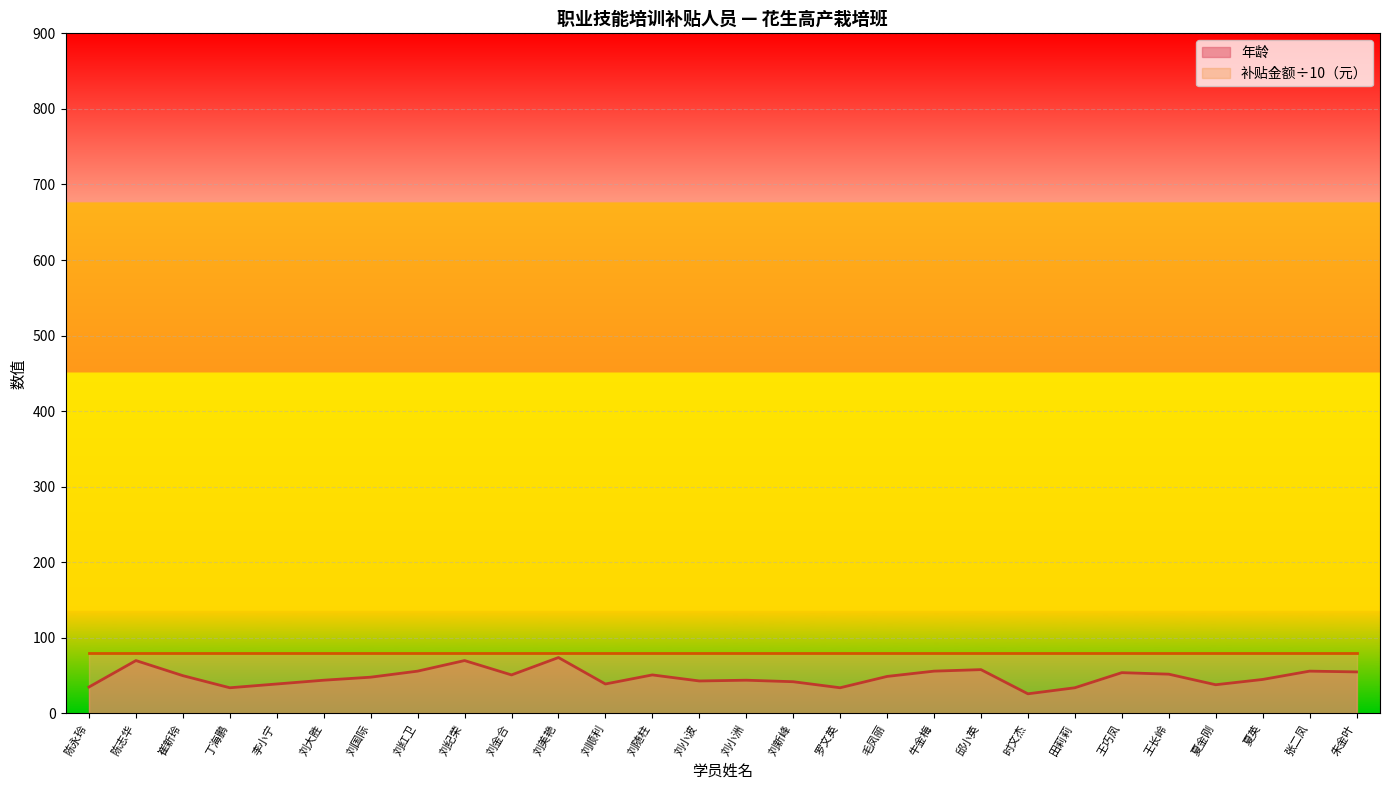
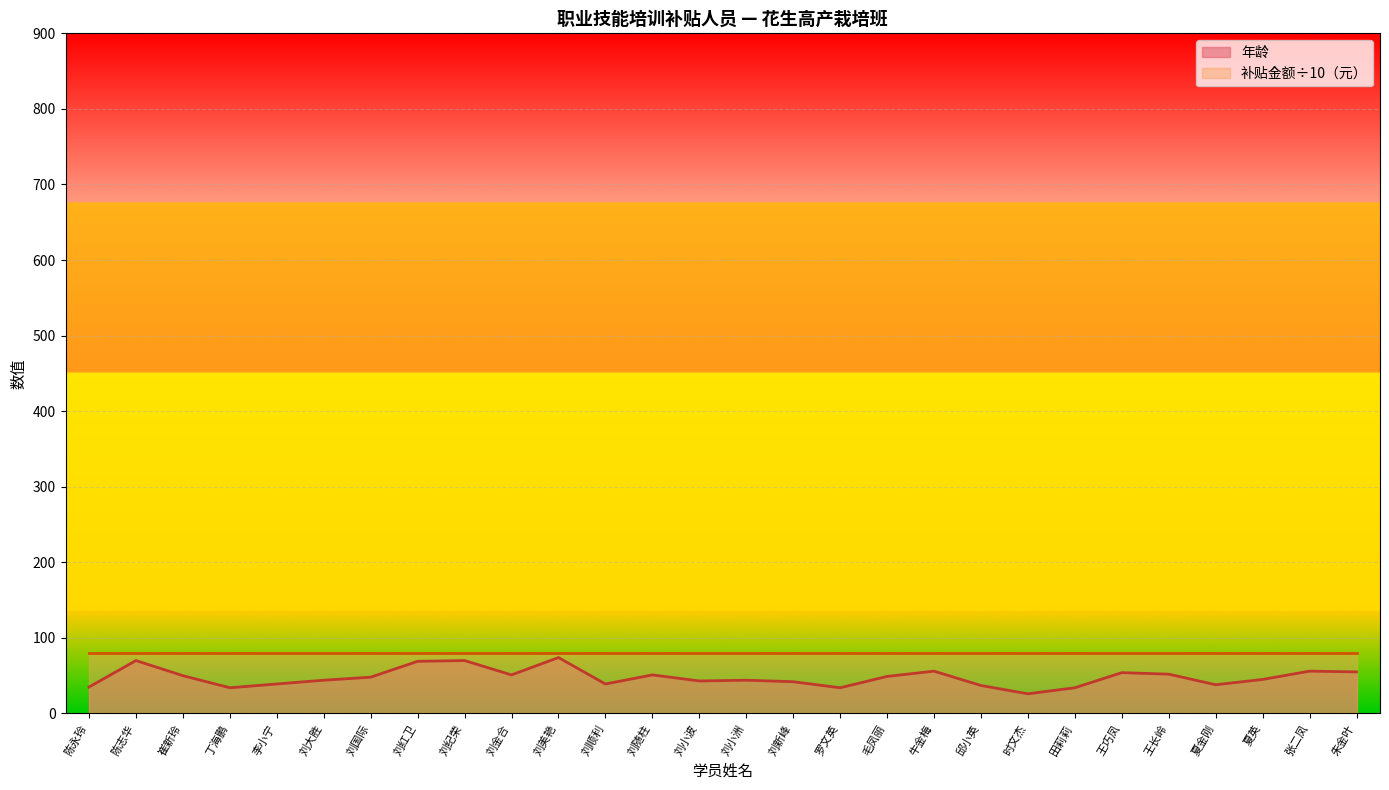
年龄, 刘红卫: 60 -> 70
年龄, 邱小英: 60 -> 40
